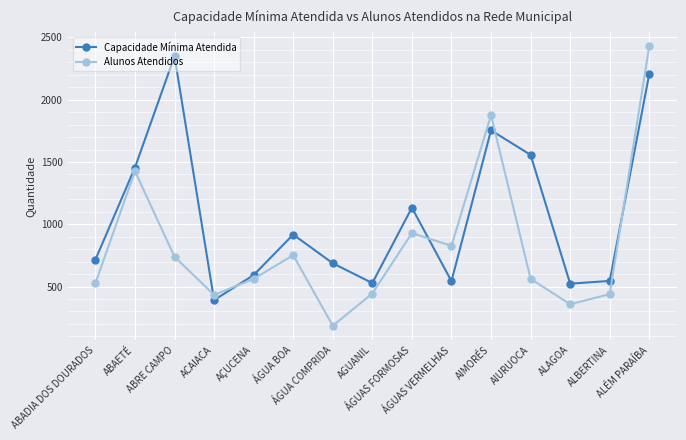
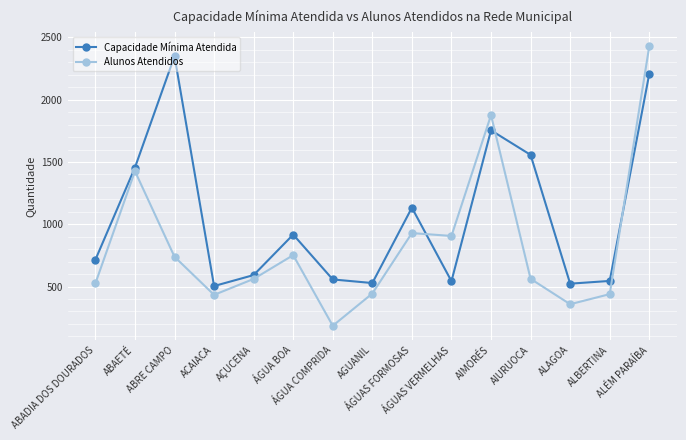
Capacidade Mínima Atendida, ACAIACA: 390 -> 500
Capacidade Mínima Atendida, ÁGUA COMPRIDA: 690 -> 560
Alunos Atendidos, ÁGUAS VERMELHAS: 830 -> 910
